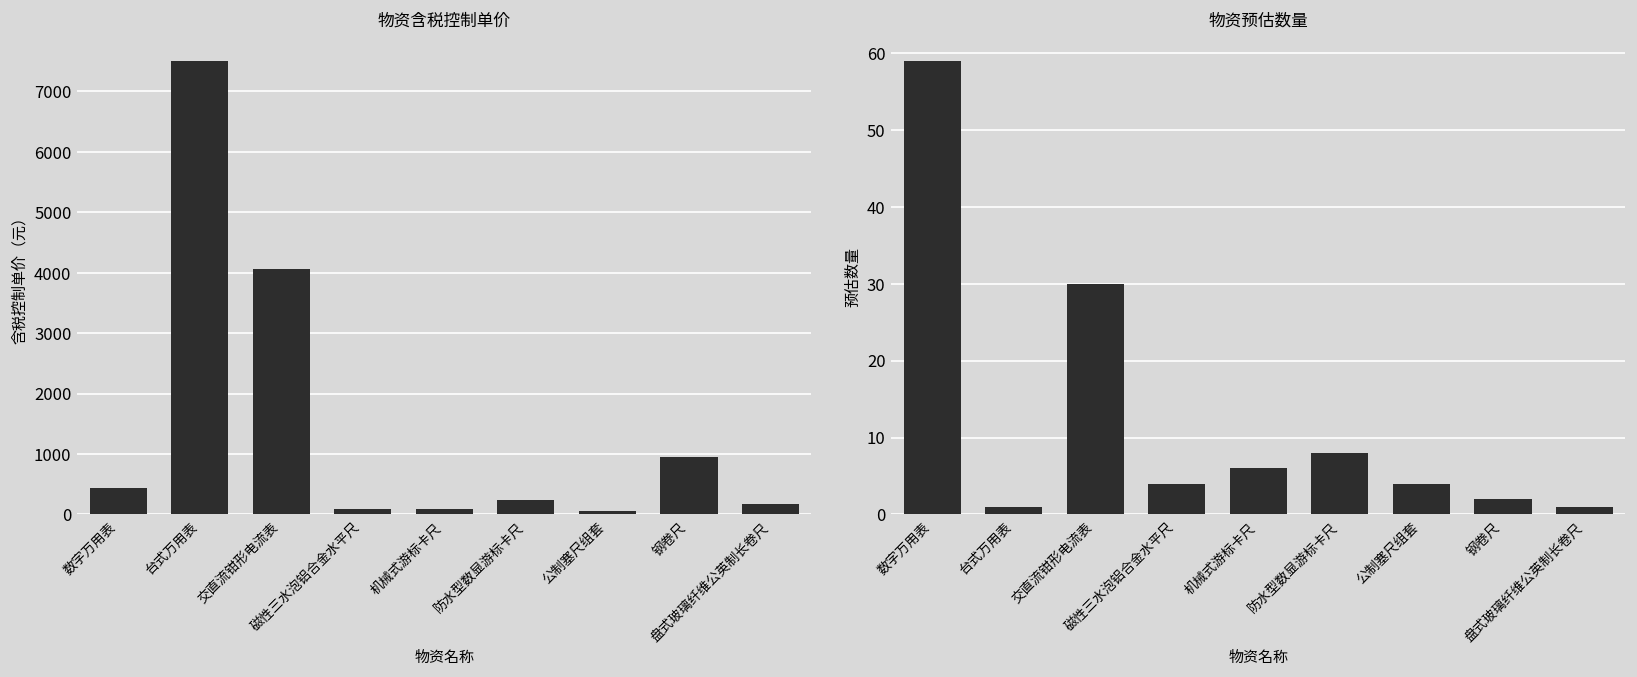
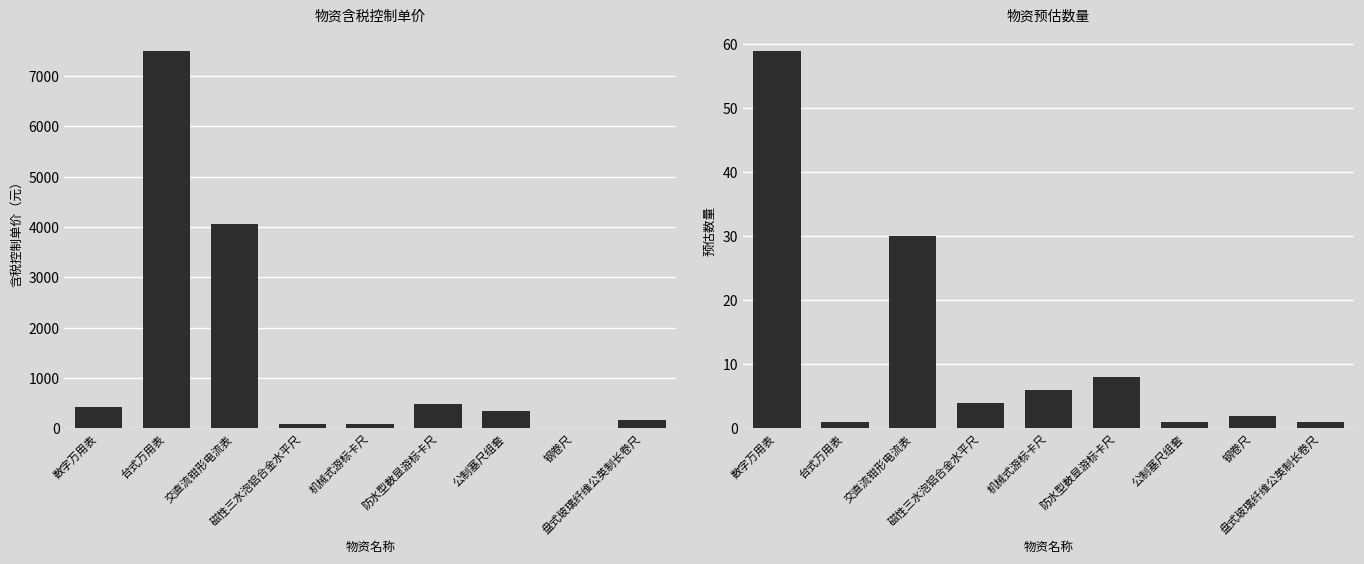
物资含税控制单价, 防水型数显游标卡尺: 200 -> 500
物资含税控制单价, 公制塞尺组套: 0 -> 300
物资含税控制单价, 钢卷尺: 900 -> 0
物资预估数量, 公制塞尺组套: 4 -> 1
